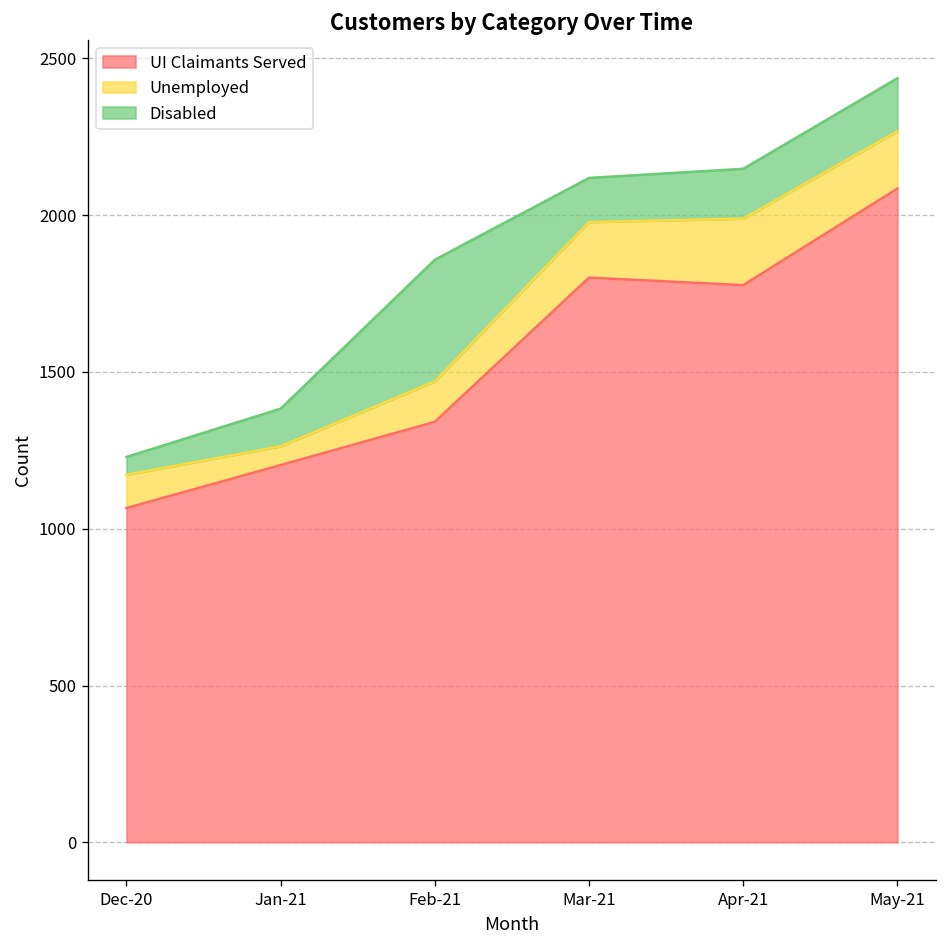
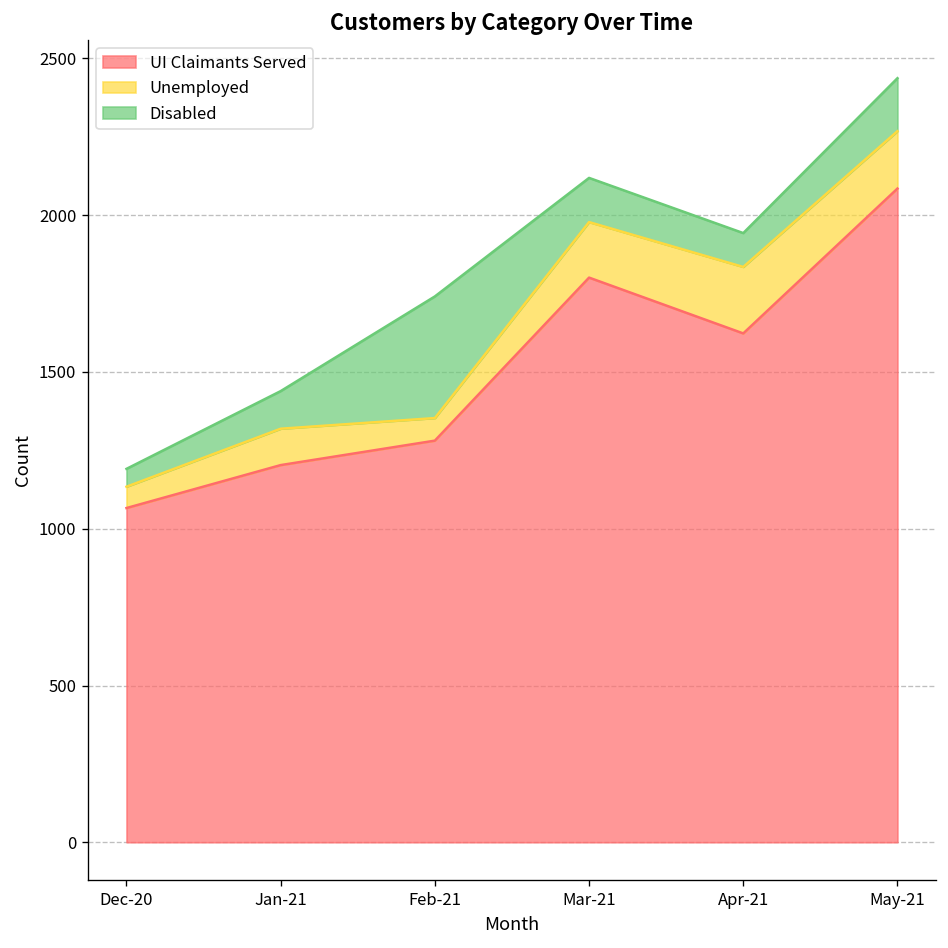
Unemployed, Dec-20: 110 -> 70
Unemployed, Jan-21: 60 -> 120
UI Claimants Served, Feb-21: 1340 -> 1280
Unemployed, Feb-21: 130 -> 70
UI Claimants Served, Apr-21: 1780 -> 1620
Disabled, Apr-21: 160 -> 110
